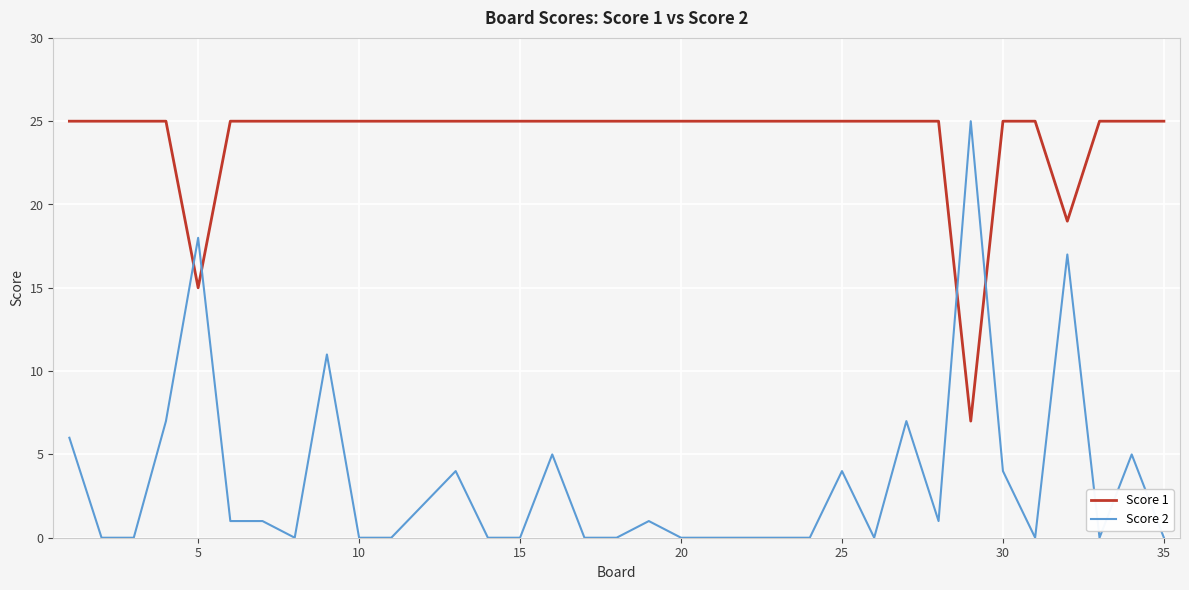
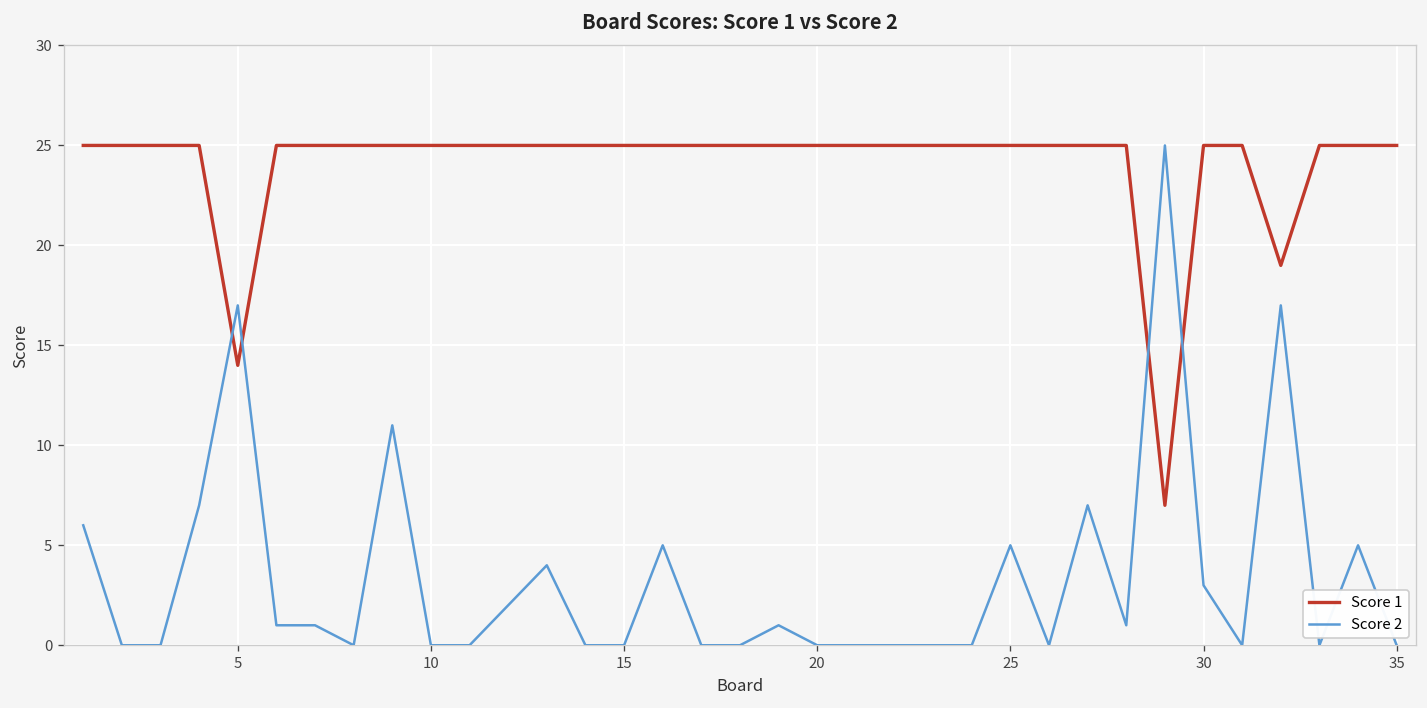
Score 1, 5: 15 -> 14
Score 2, 5: 18 -> 17
Score 2, 25: 4 -> 5
Score 2, 30: 4 -> 3
